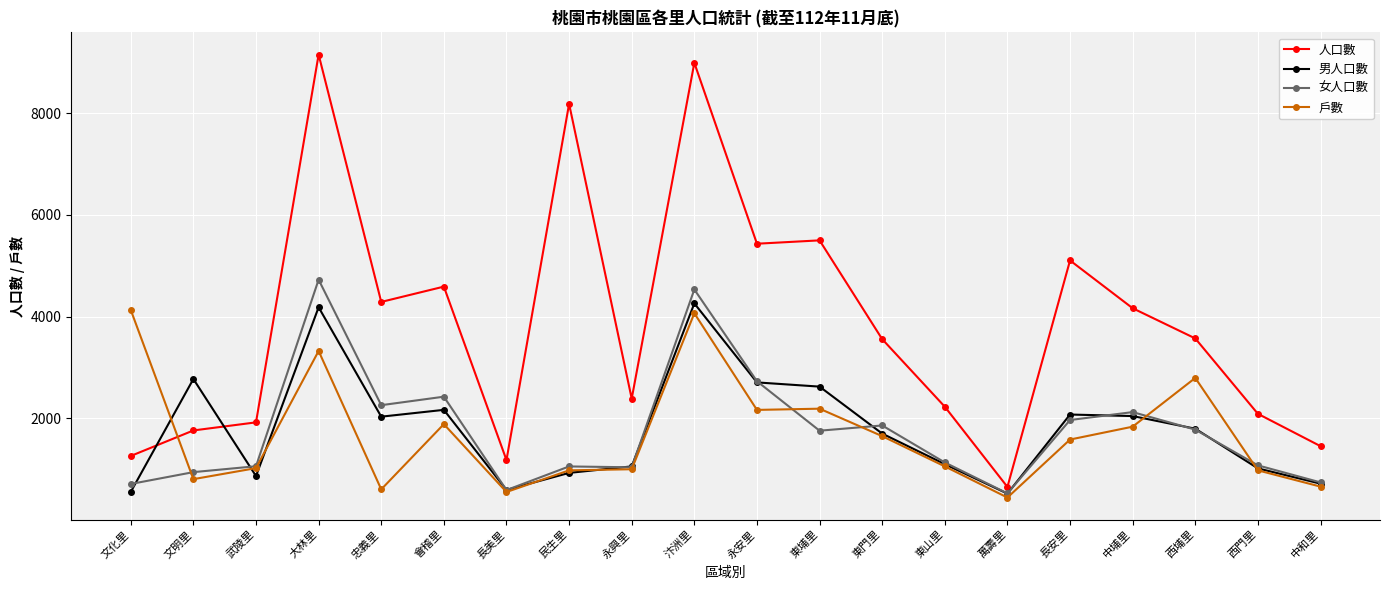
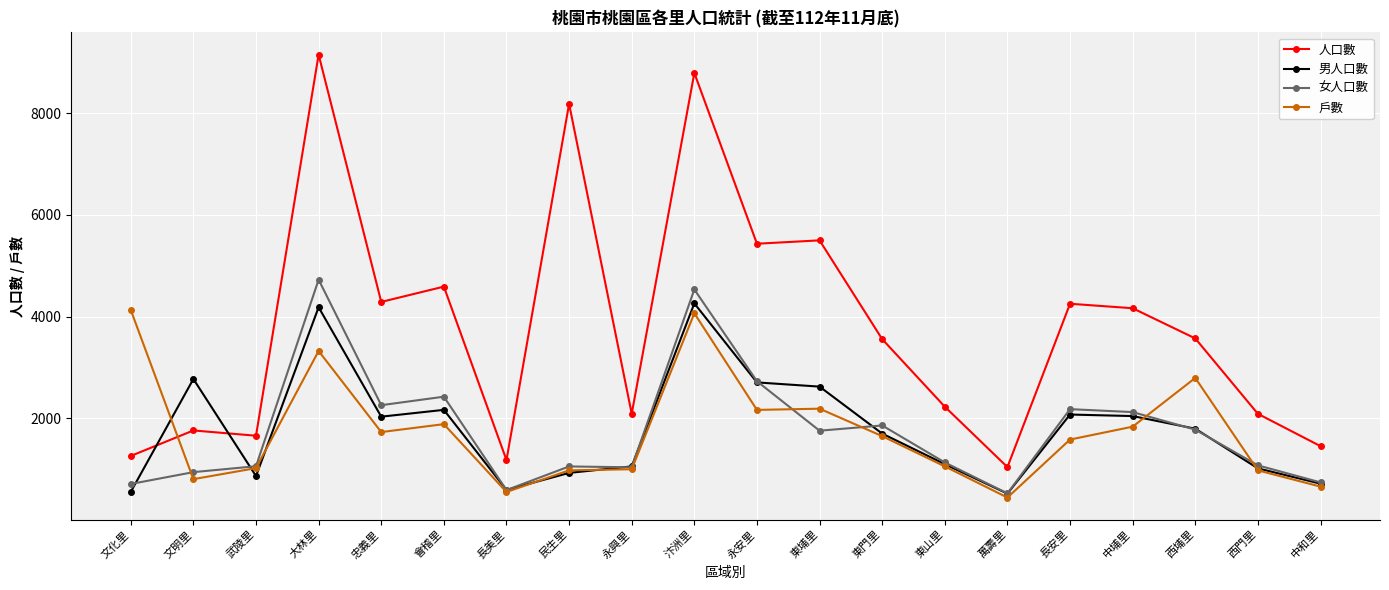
人口數, 武陵里: 1900 -> 1700
戶數, 忠義里: 600 -> 1700
人口數, 永興里: 2400 -> 2100
人口數, 汴洲里: 9000 -> 8800
人口數, 萬壽里: 600 -> 1000
人口數, 長安里: 5100 -> 4300
女人口數, 長安里: 2000 -> 2200
